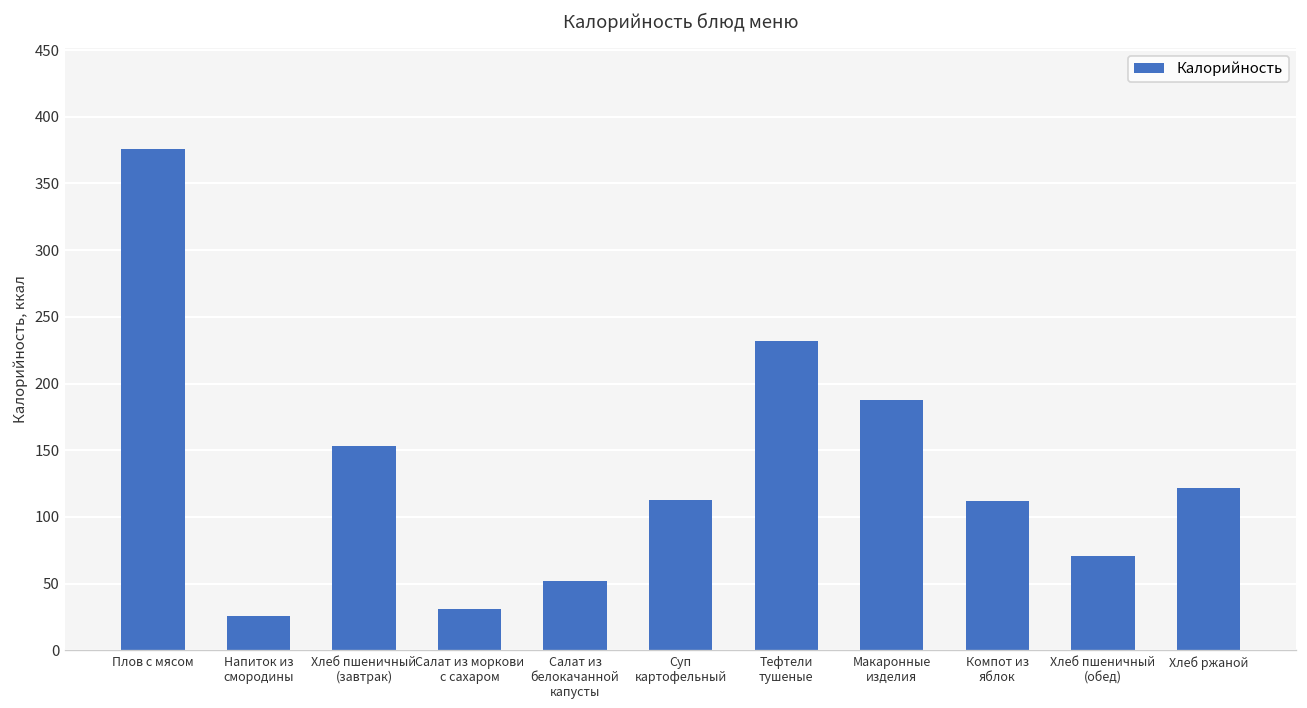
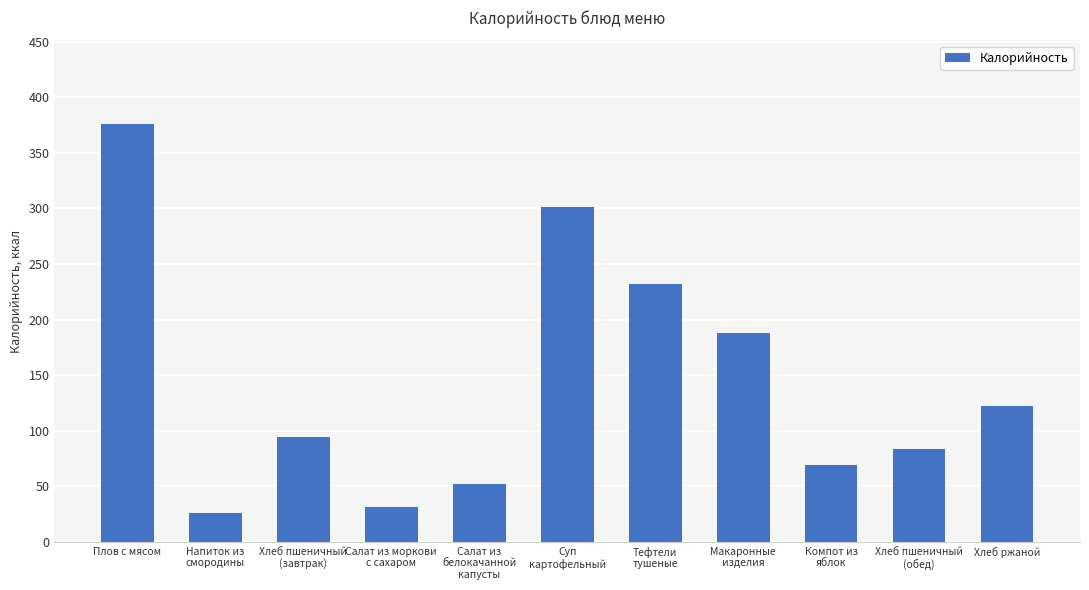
Хлеб пшеничный (завтрак): 153 -> 94
Суп картофельный: 113 -> 301
Компот из яблок: 112 -> 69
Хлеб пшеничный (обед): 71 -> 84
